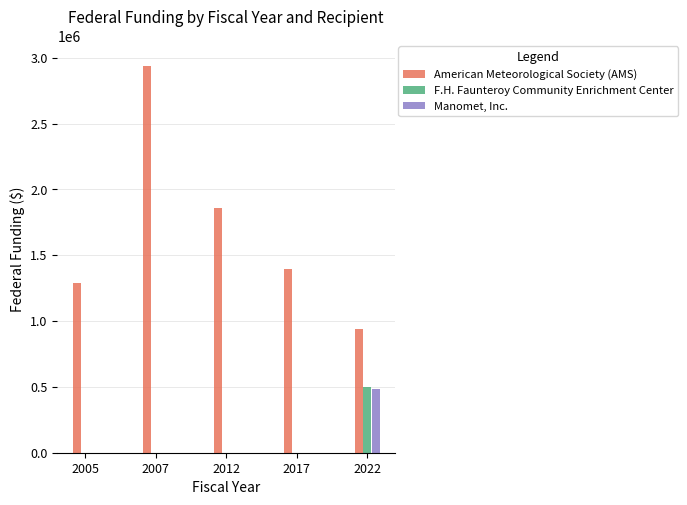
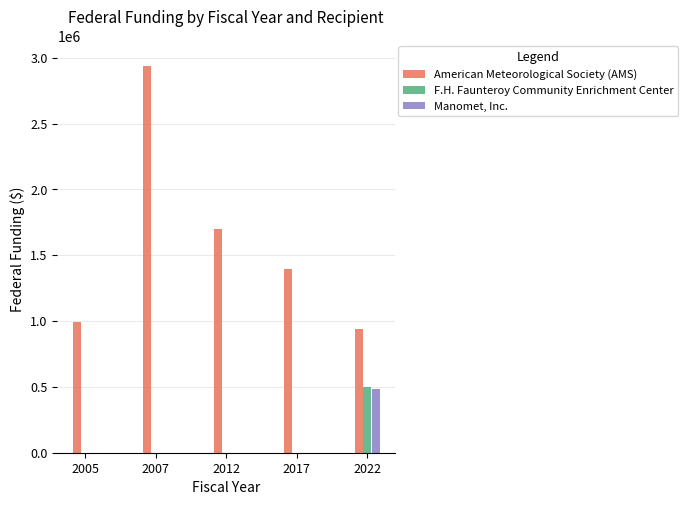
American Meteorological Society (AMS), 2005: 1290000 -> 990000
American Meteorological Society (AMS), 2012: 1860000 -> 1700000
